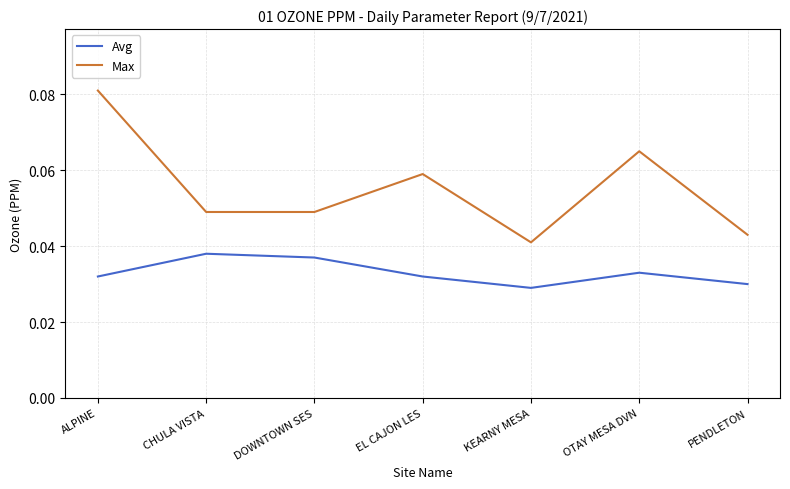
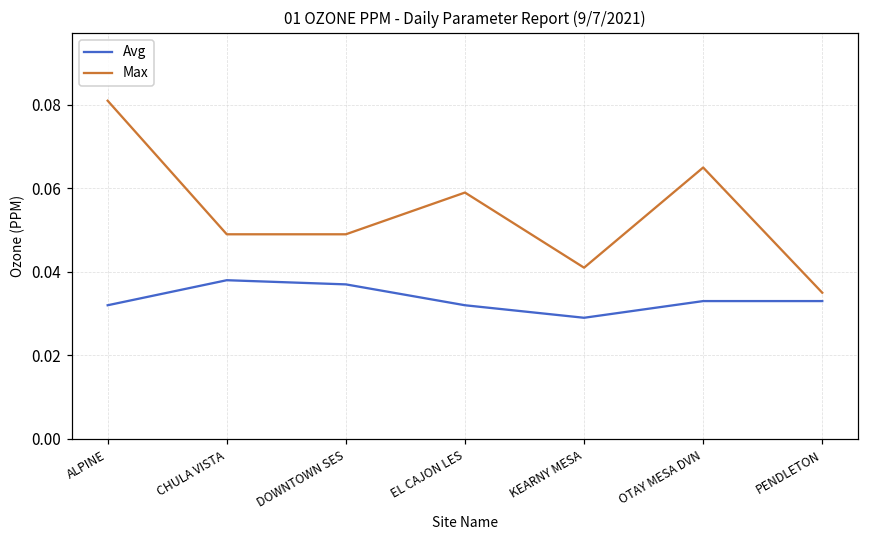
Avg, PENDLETON: 0.030 -> 0.033
Max, PENDLETON: 0.043 -> 0.035
